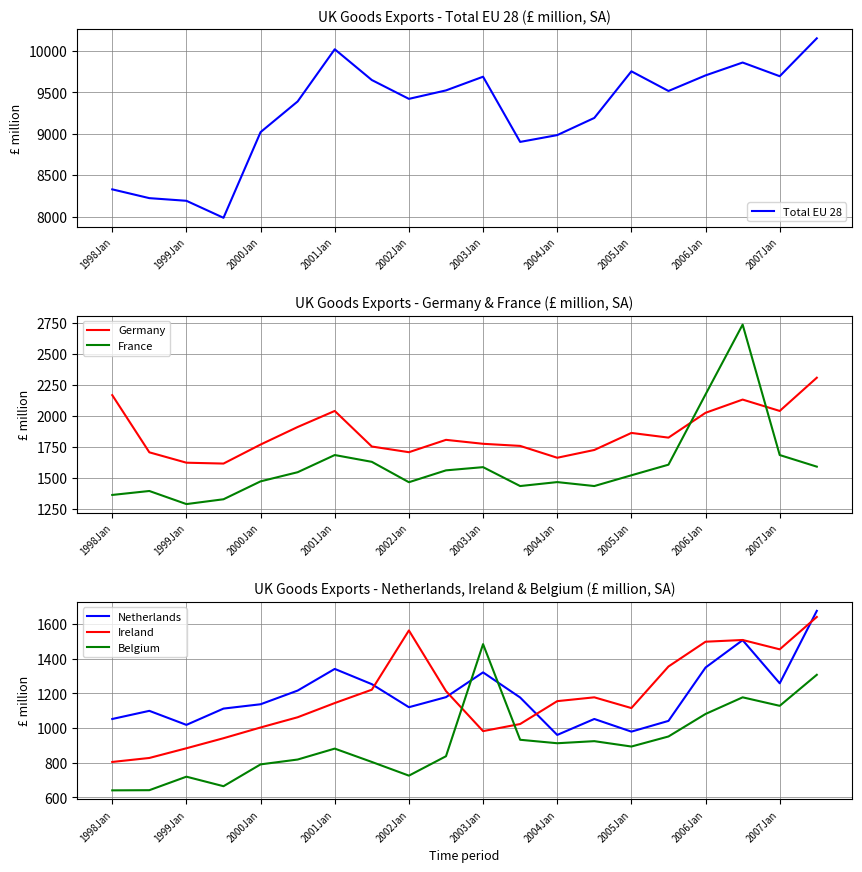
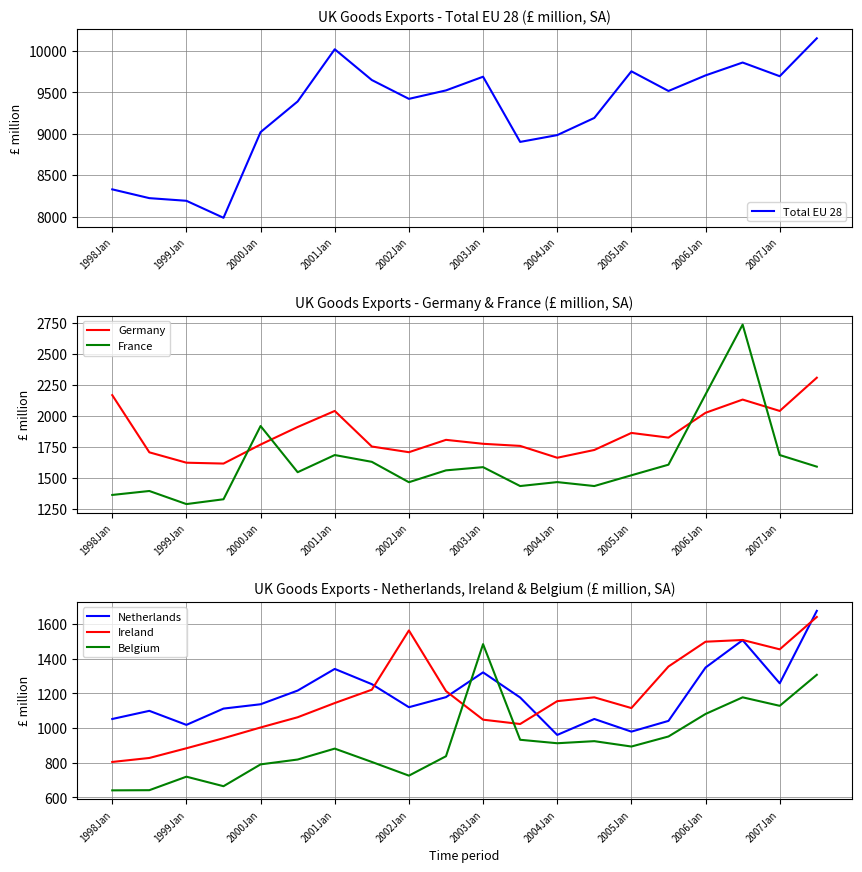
UK Goods Exports - Germany & France (£ million, SA), France, 2000Jan: 1470 -> 1920
UK Goods Exports - Netherlands, Ireland & Belgium (£ million, SA), Ireland, 2003Jan: 980 -> 1050
